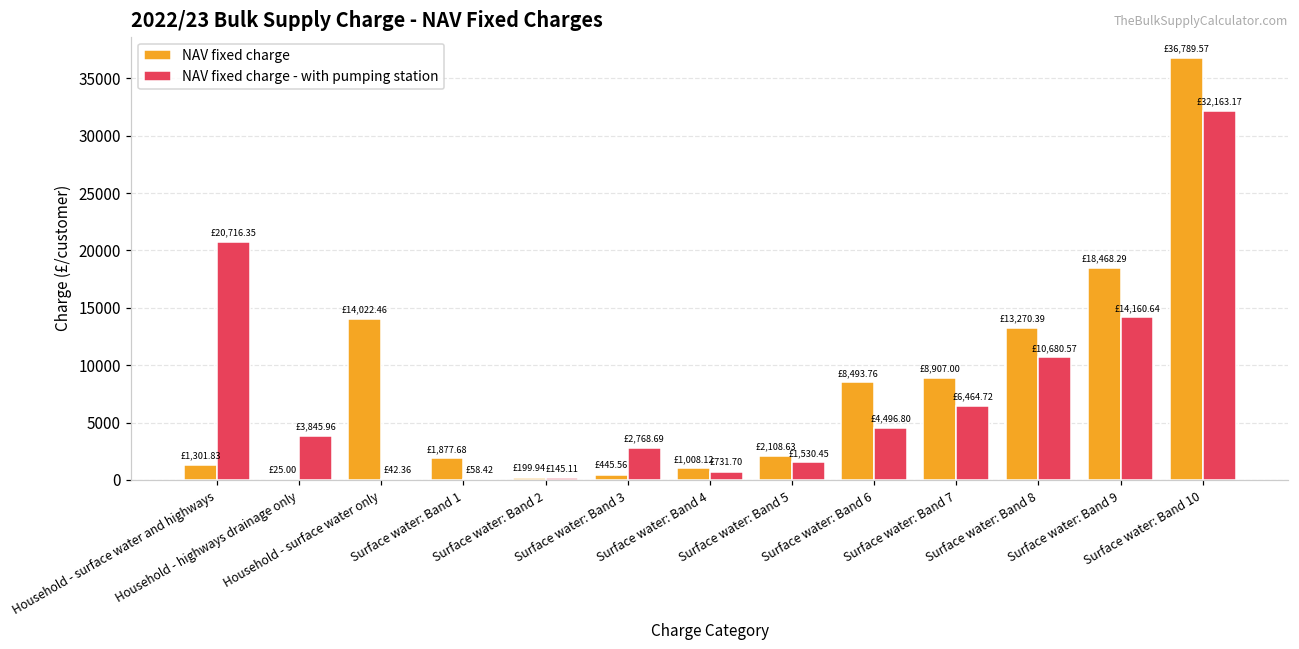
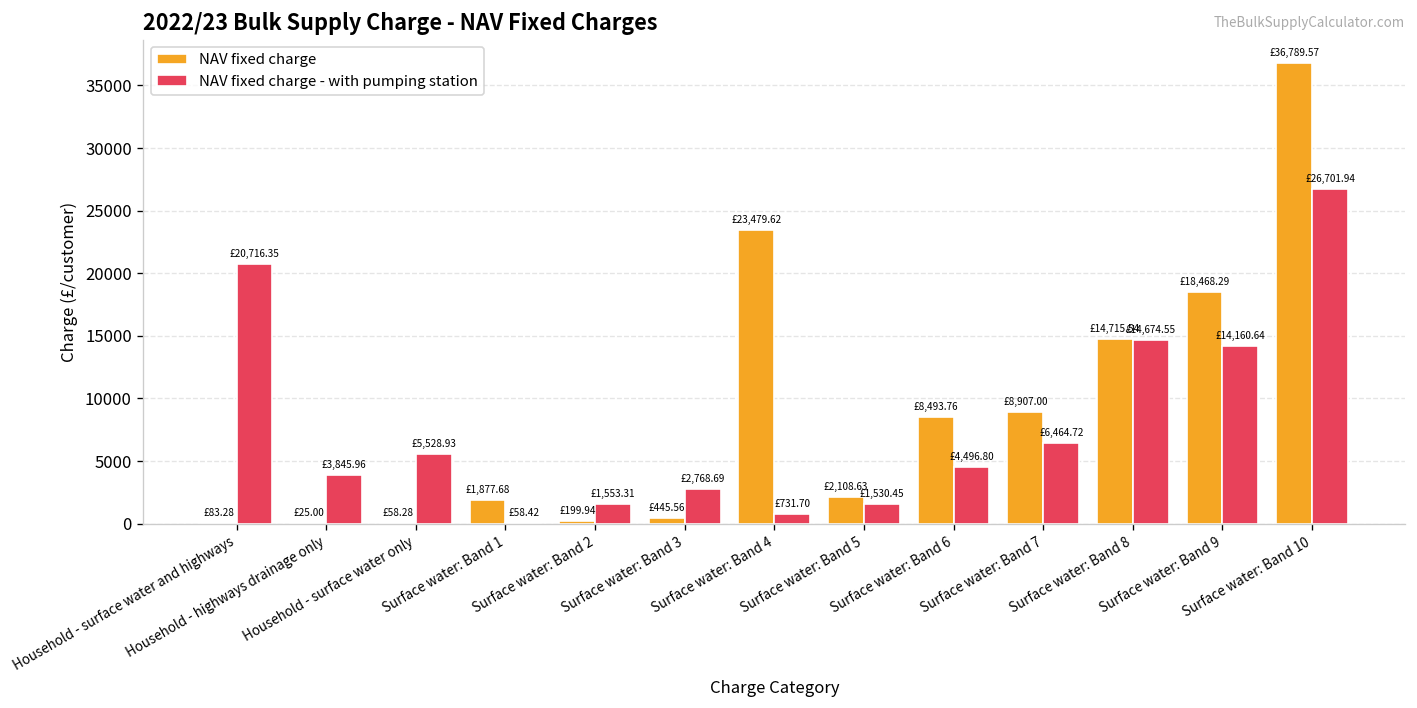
NAV fixed charge, Household - surface water and highways: £1,301.83 -> £83.28
NAV fixed charge, Household - surface water only: £14,022.46 -> £58.28
NAV fixed charge - with pumping station, Household - surface water only: £42.36 -> £5,528.93
NAV fixed charge - with pumping station, Surface water: Band 2: £145.11 -> £1,553.31
NAV fixed charge, Surface water: Band 4: £1,008.12 -> £23,479.62
NAV fixed charge, Surface water: Band 8: £13,270.39 -> £14,715.54
NAV fixed charge - with pumping station, Surface water: Band 8: £10,680.57 -> £14,674.55
NAV fixed charge - with pumping station, Surface water: Band 10: £32,163.17 -> £26,701.94
